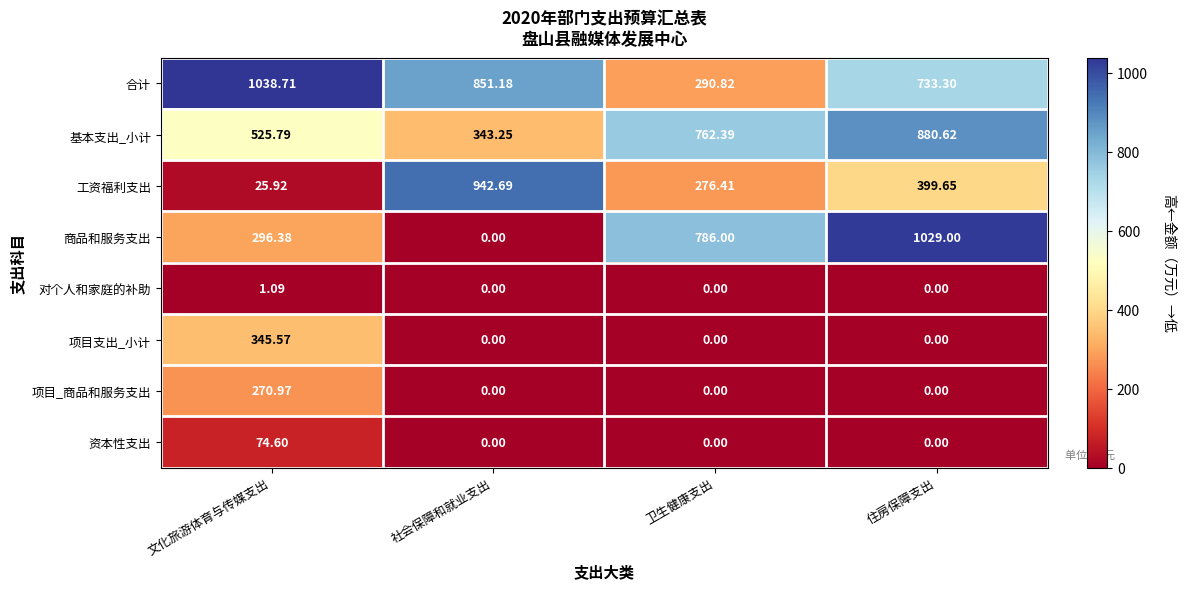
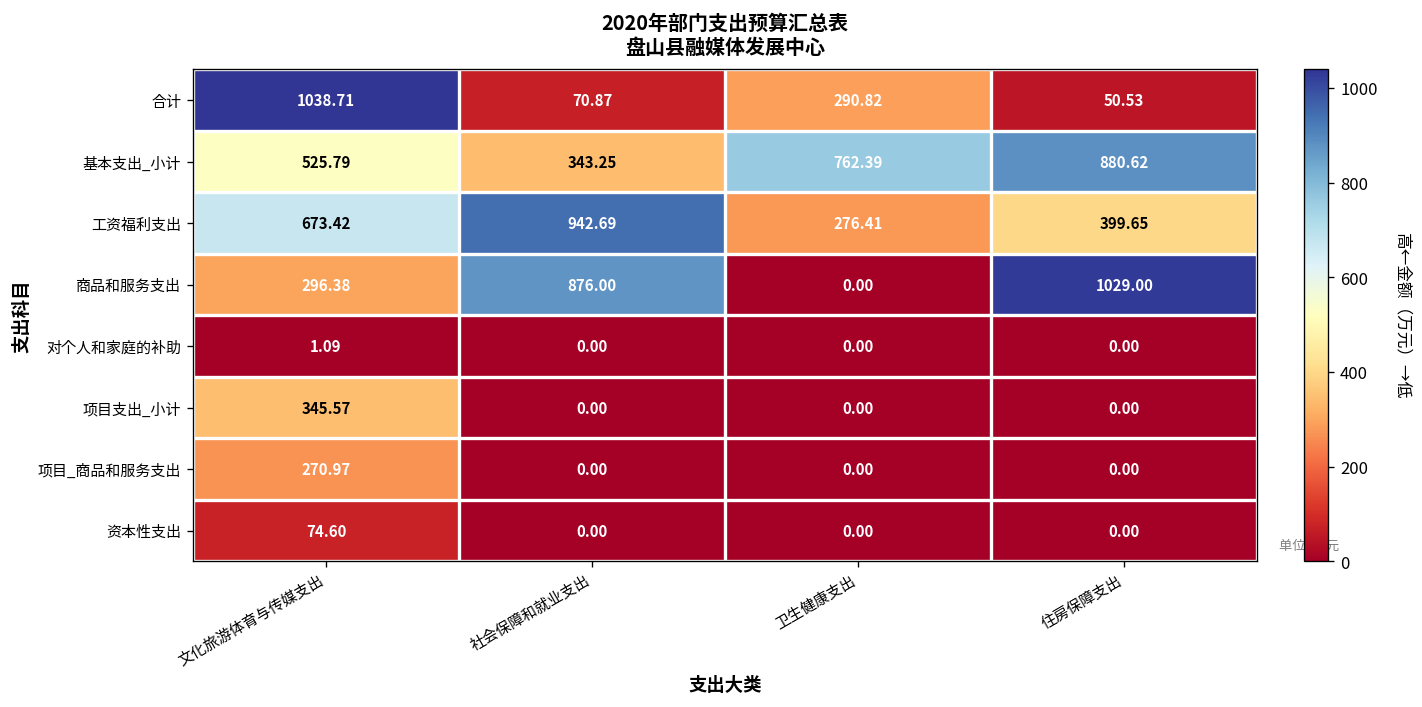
合计, 社会保障和就业支出: 851.18 -> 70.87
合计, 住房保障支出: 733.30 -> 50.53
工资福利支出, 文化旅游体育与传媒支出: 25.92 -> 673.42
商品和服务支出, 社会保障和就业支出: 0.00 -> 876.00
商品和服务支出, 卫生健康支出: 786.00 -> 0.00
